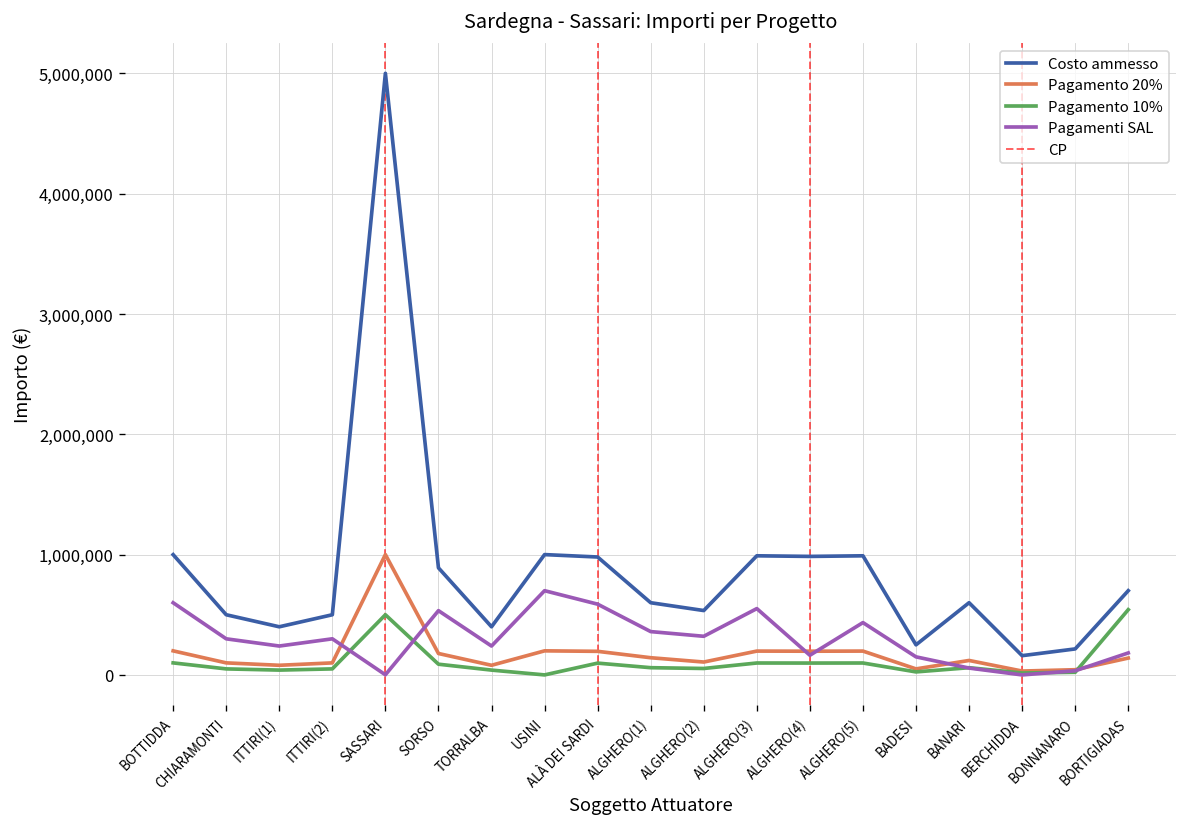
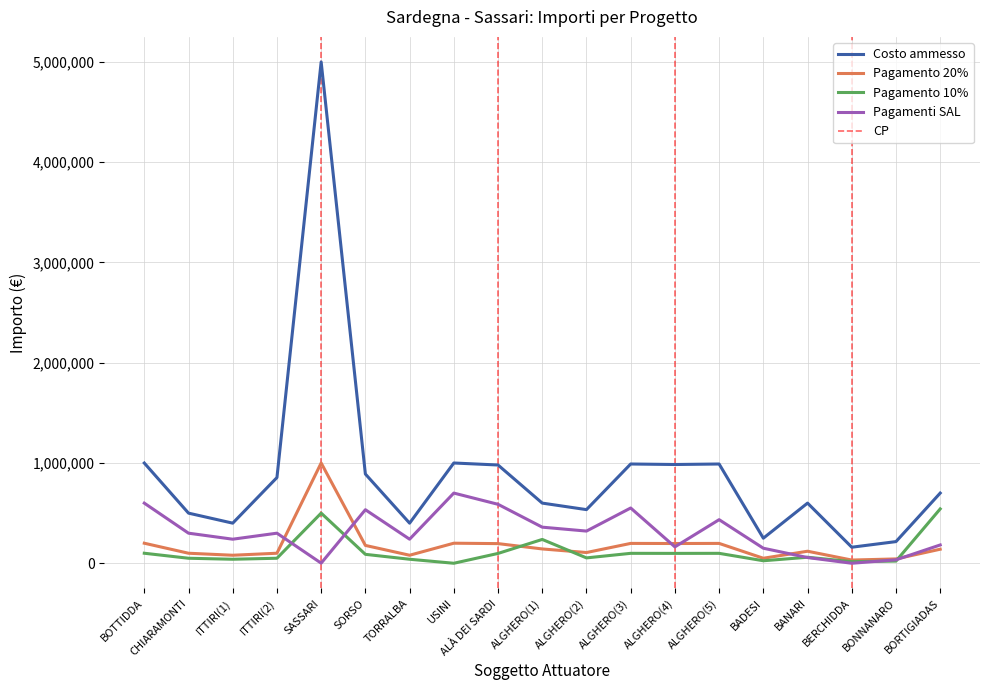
Costo ammesso, ITTIRI(2): 500,000 -> 850,000
Pagamento 10%, ALGHERO(1): 60,000 -> 240,000
